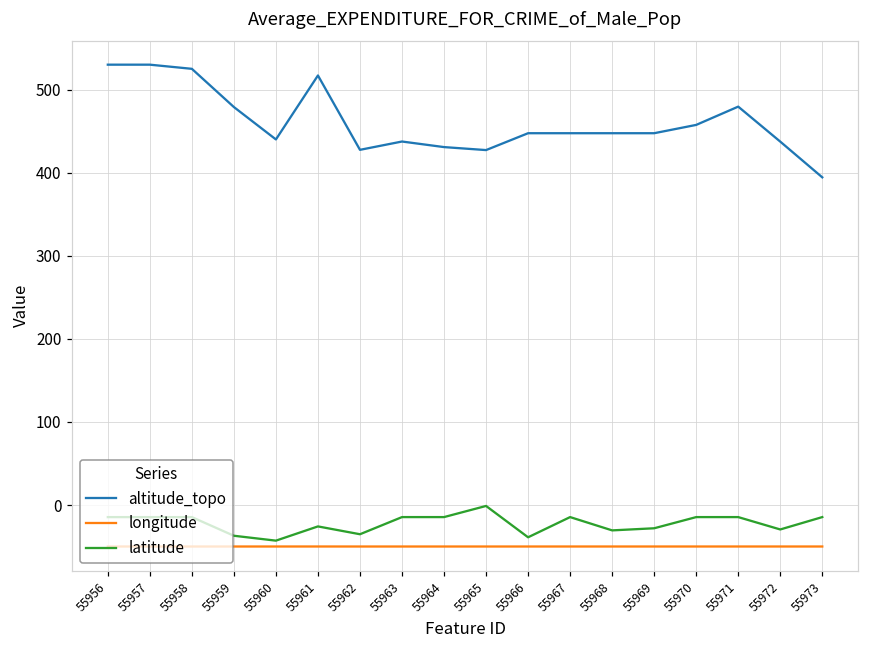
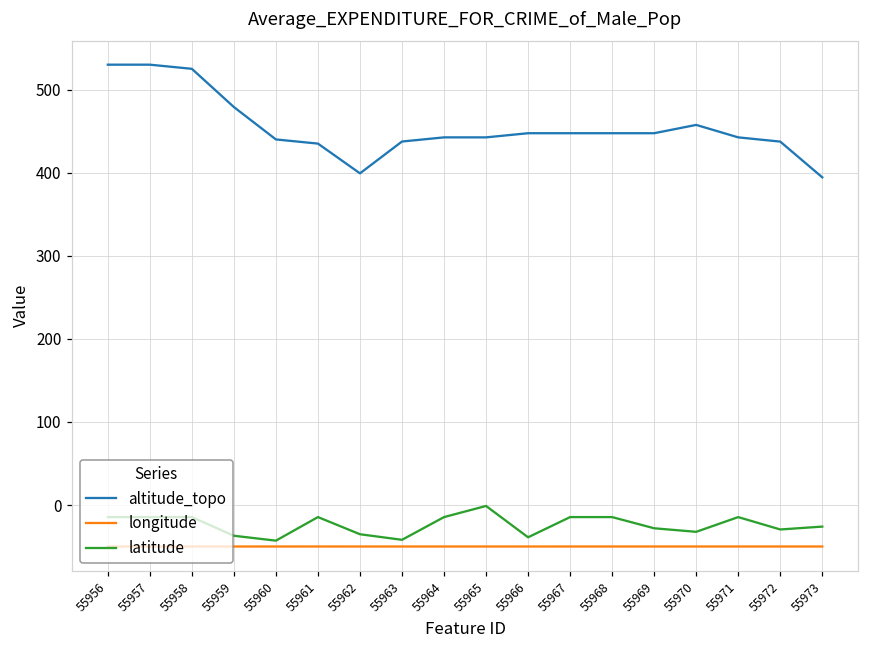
altitude_topo, 55961: 520 -> 440
latitude, 55961: -30 -> -10
altitude_topo, 55962: 430 -> 400
latitude, 55963: -10 -> -40
altitude_topo, 55964: 430 -> 440
altitude_topo, 55965: 430 -> 440
latitude, 55968: -30 -> -10
latitude, 55970: -10 -> -30
altitude_topo, 55971: 480 -> 440
latitude, 55973: -10 -> -30
